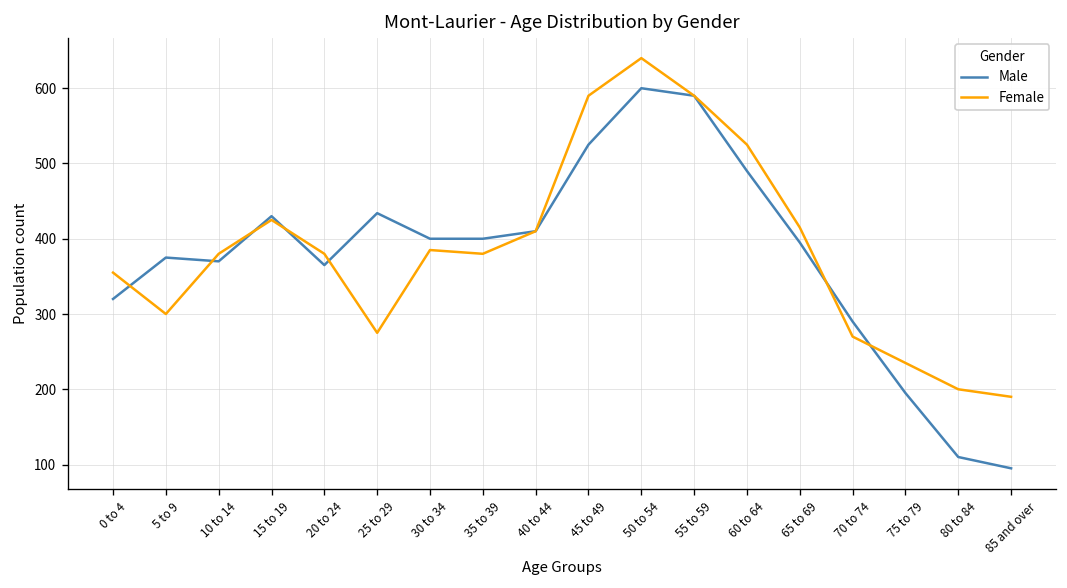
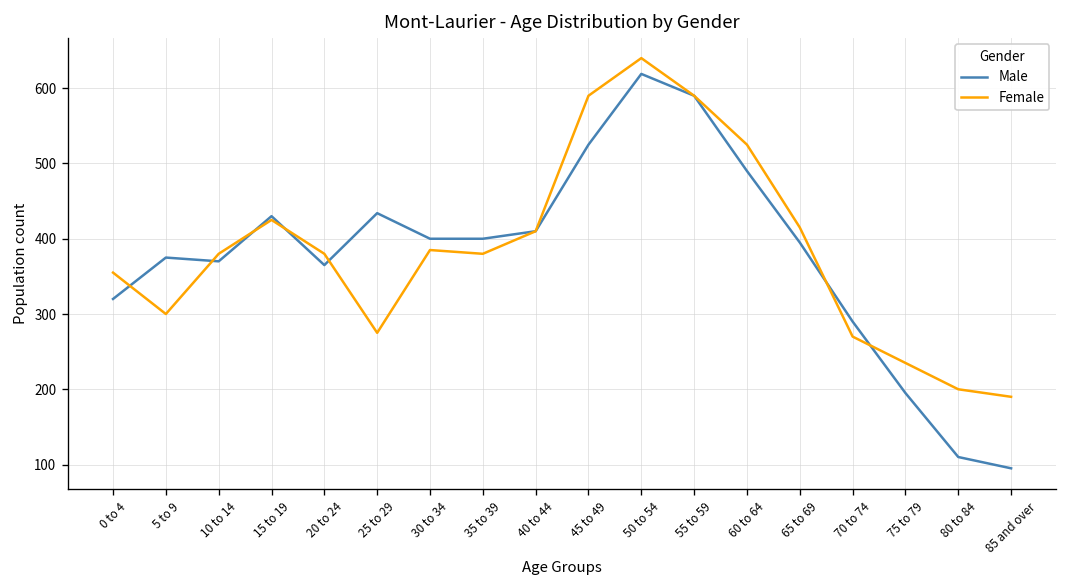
Male, 50 to 54: 600 -> 620
